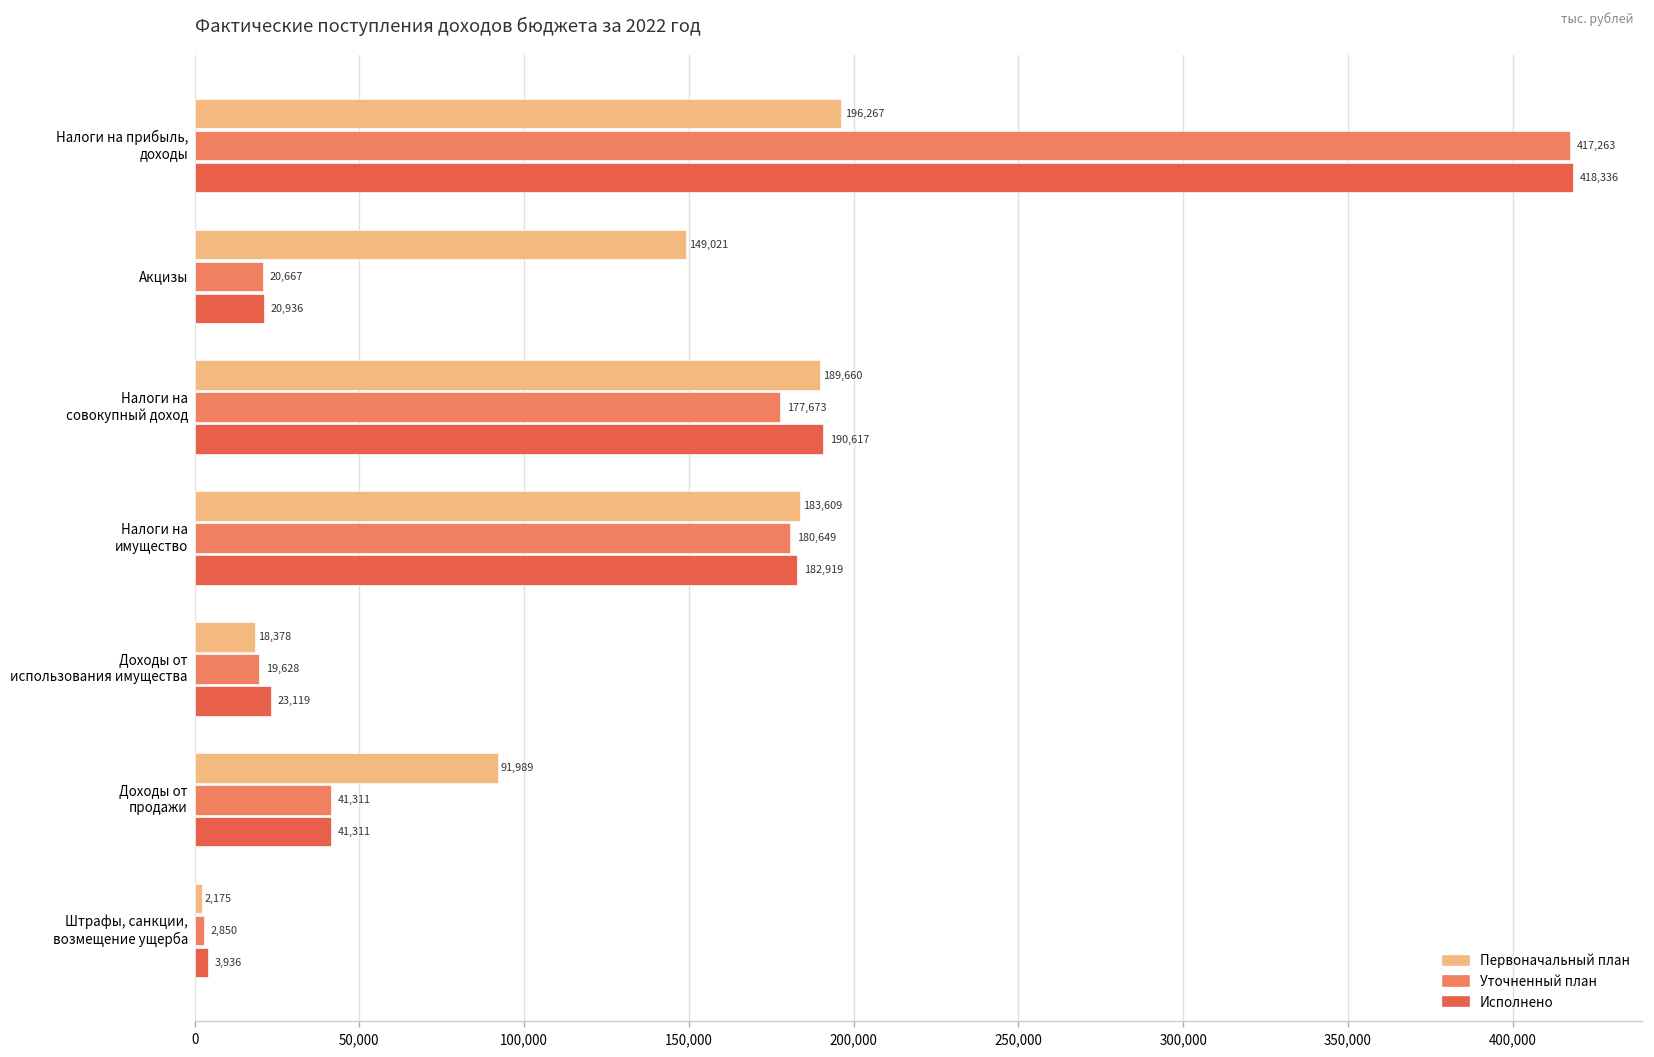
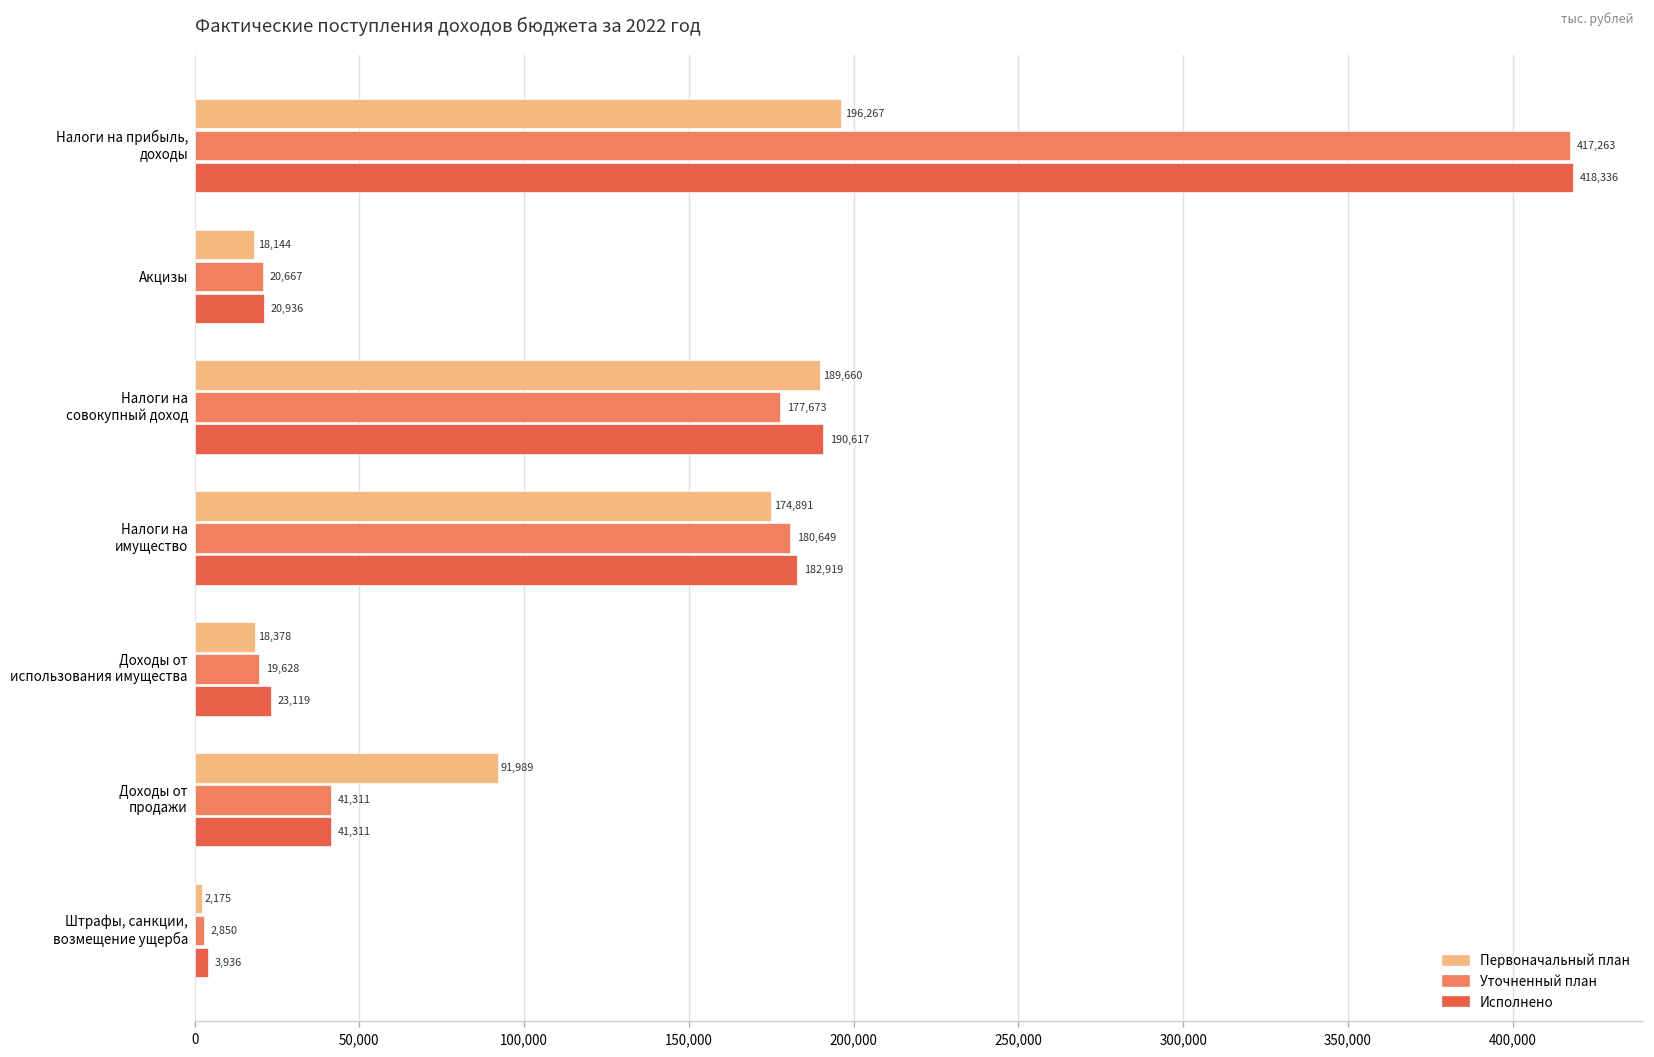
Первоначальный план, Акцизы: 149,021 -> 18,144
Первоначальный план, Налоги на имущество: 183,609 -> 174,891
